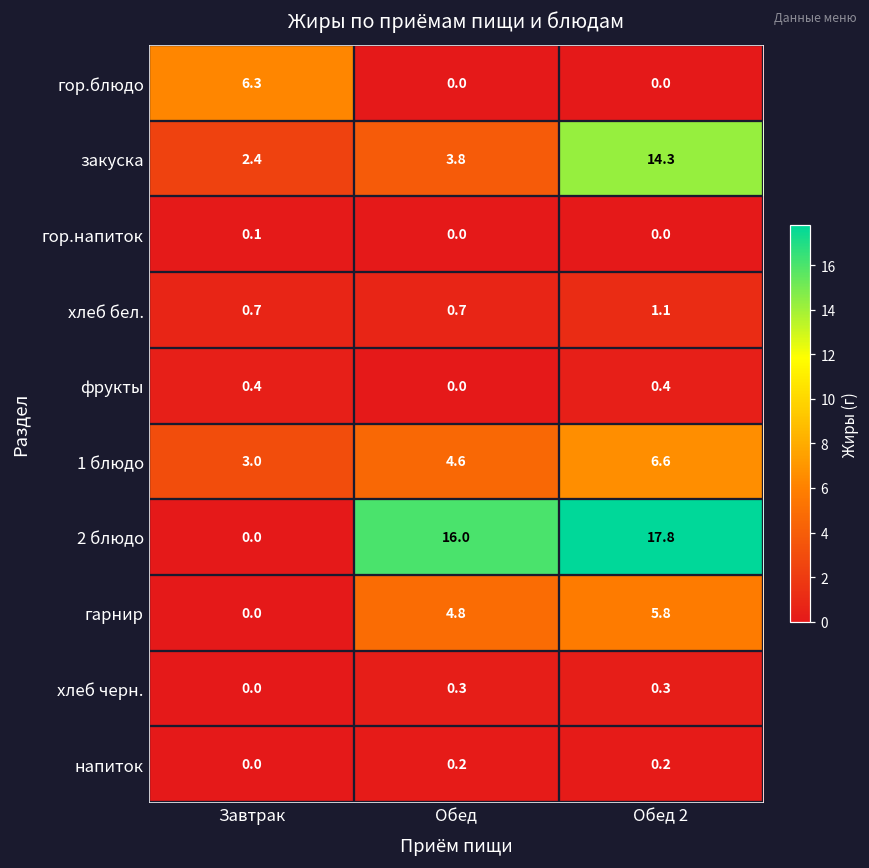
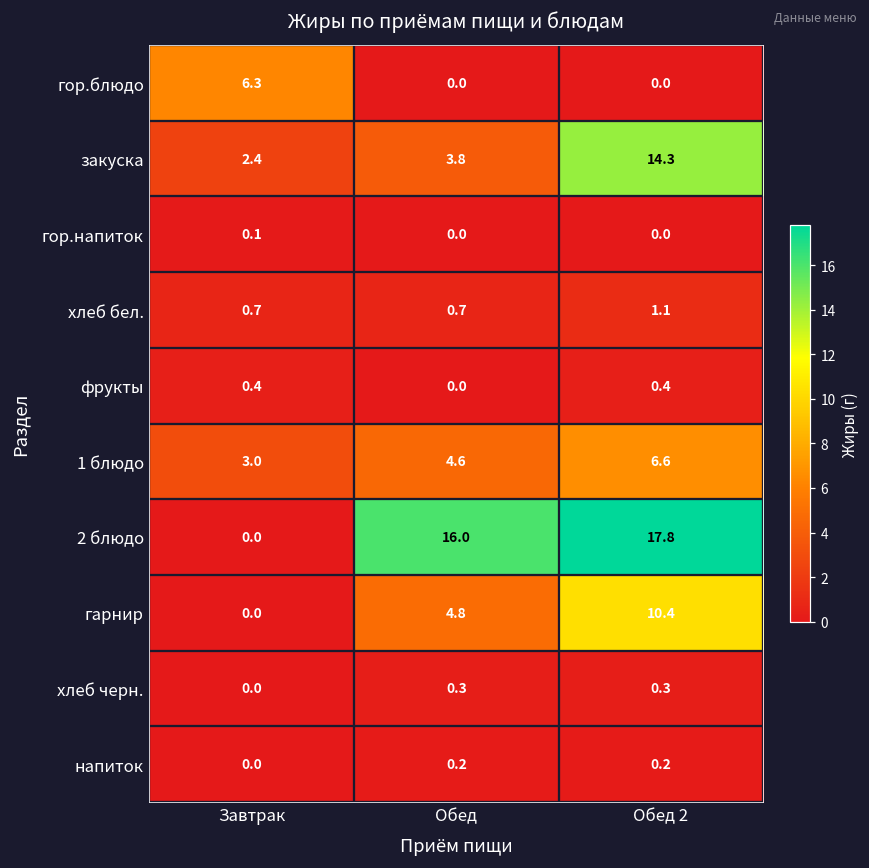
гарнир, Обед 2: 5.8 -> 10.4
